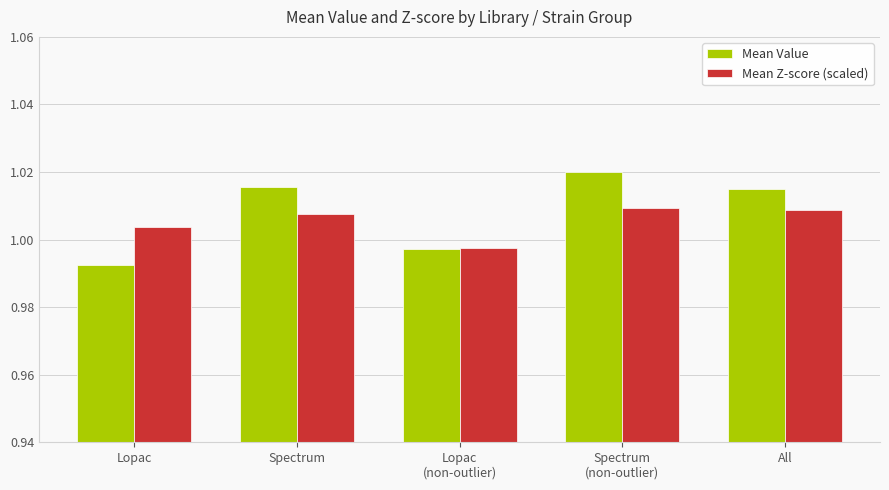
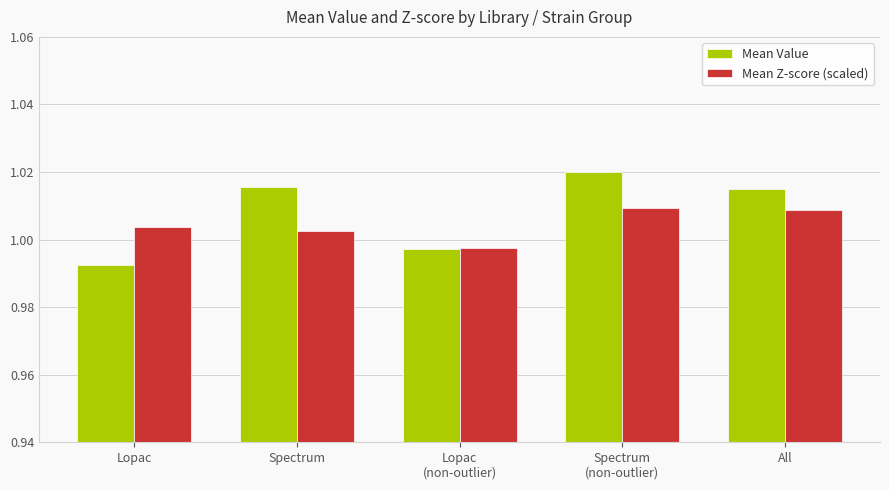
Mean Z-score (scaled), Spectrum: 1.008 -> 1.002
